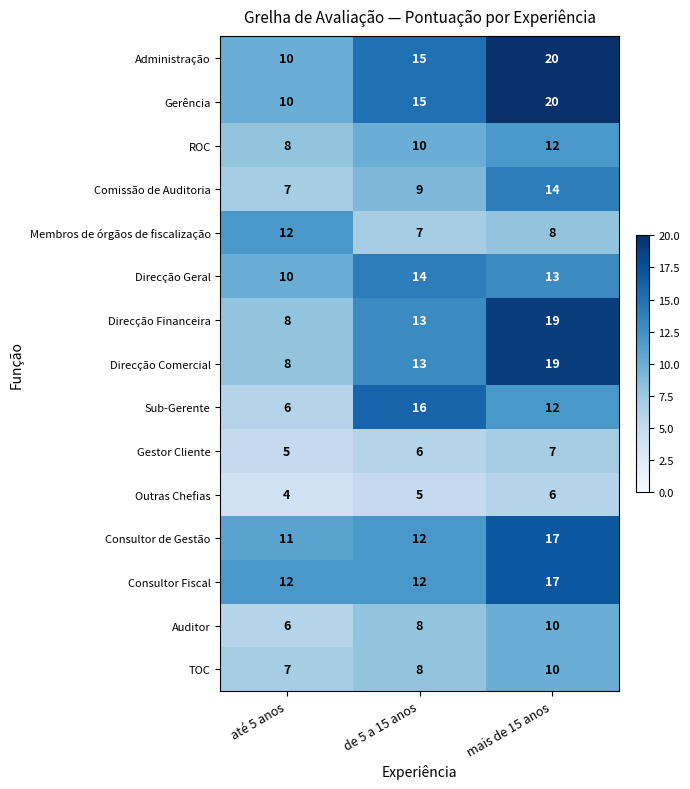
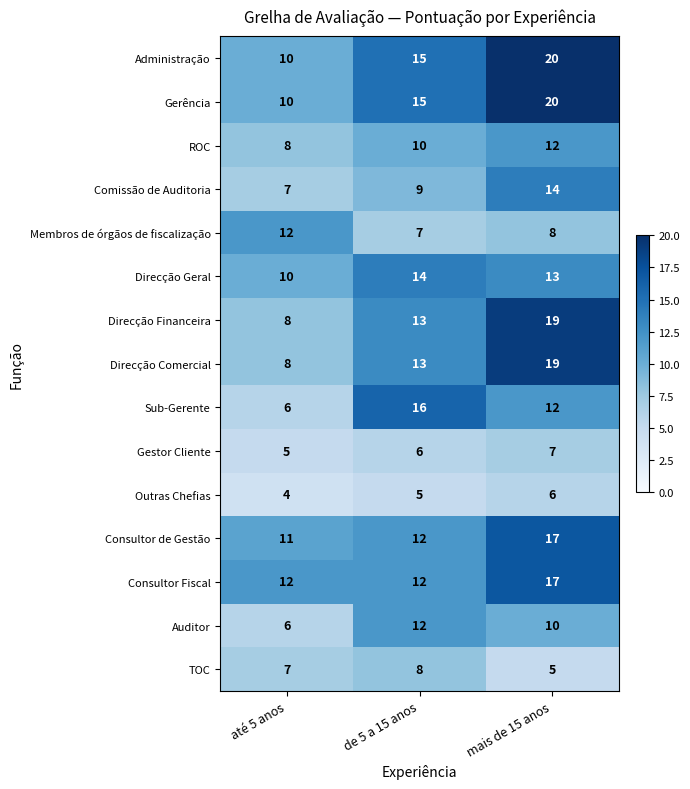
Auditor, de 5 a 15 anos: 8 -> 12
TOC, mais de 15 anos: 10 -> 5
